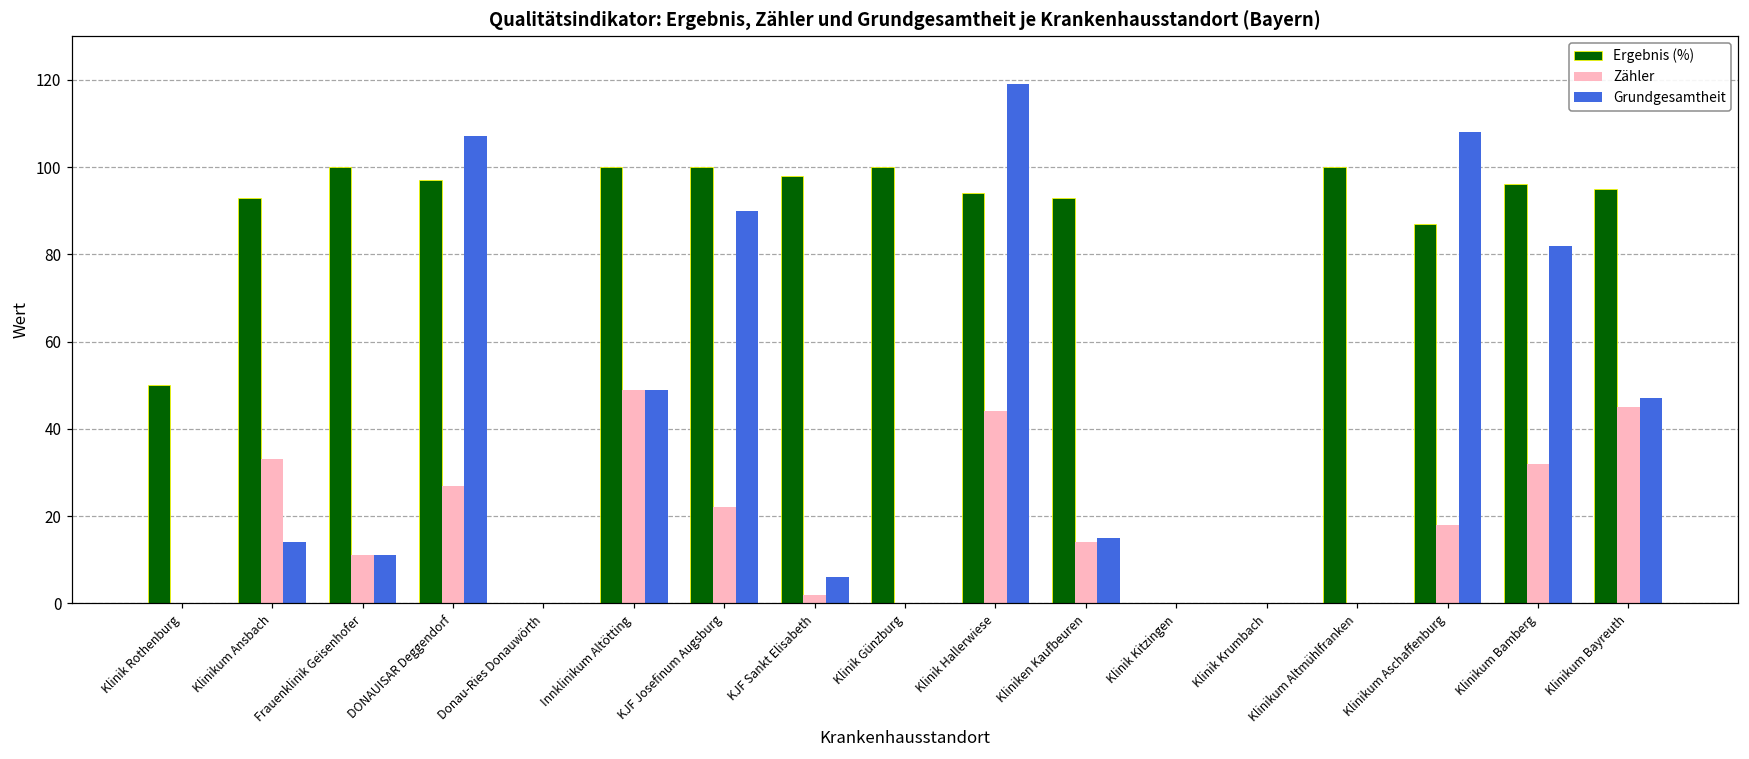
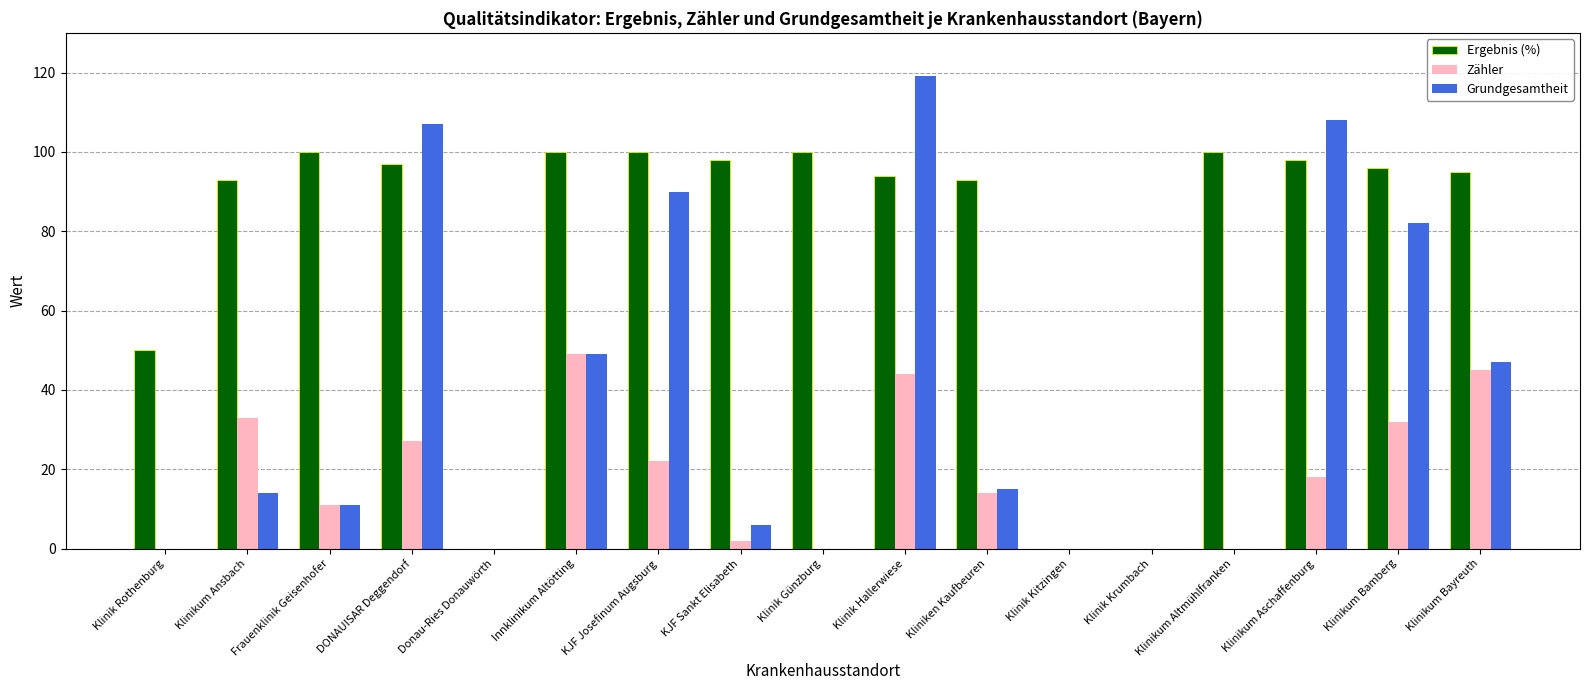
Ergebnis (%), Klinikum Aschaffenburg: 87 -> 98
